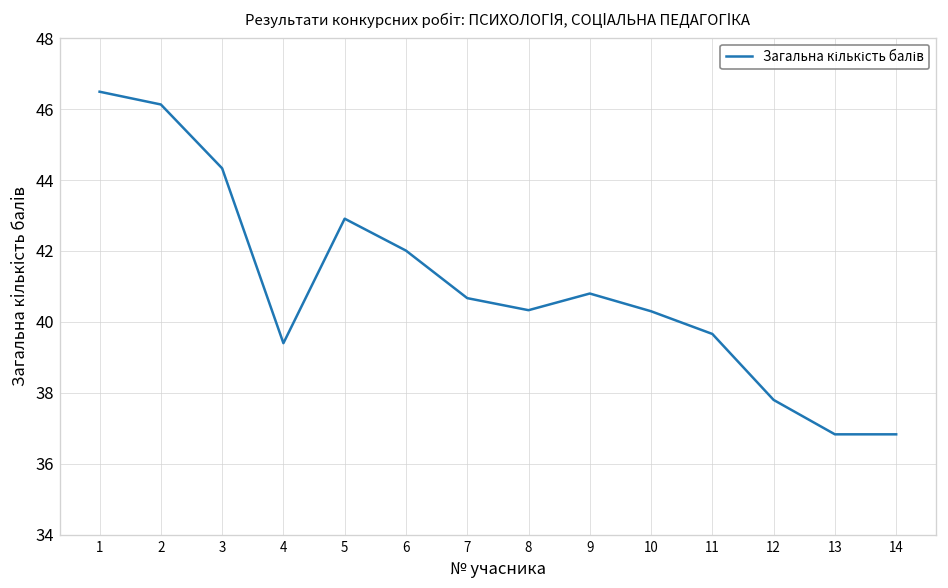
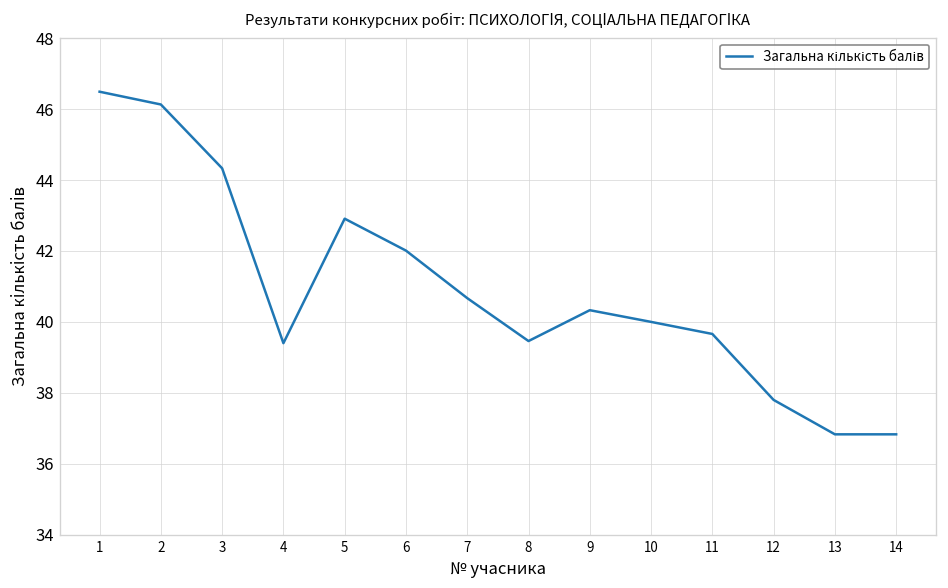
8: 40.3 -> 39.5
9: 40.8 -> 40.3
10: 40.3 -> 40.0
